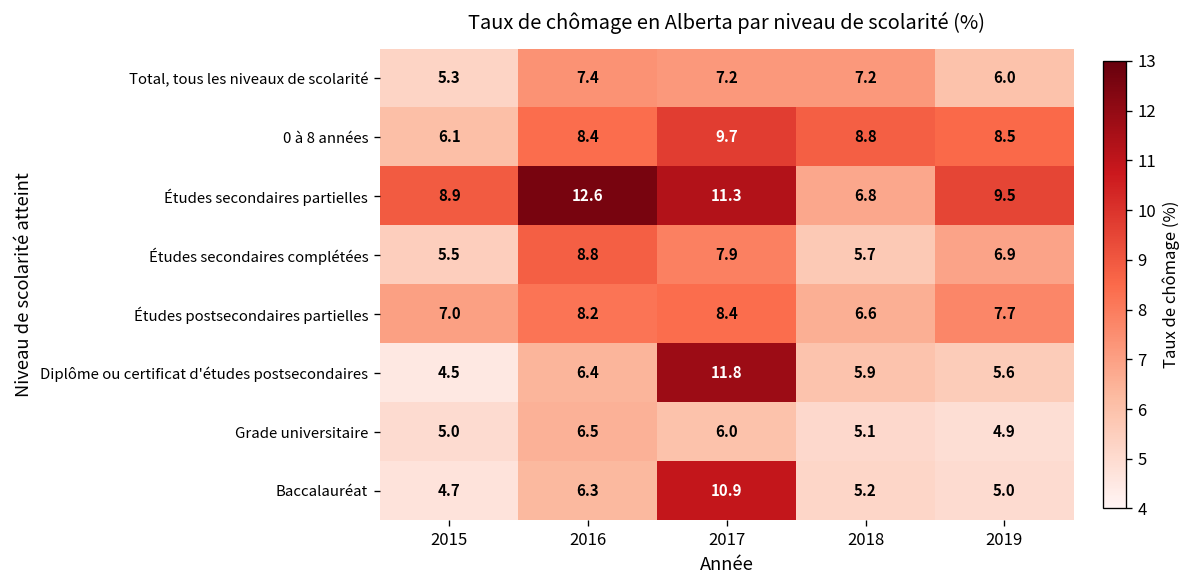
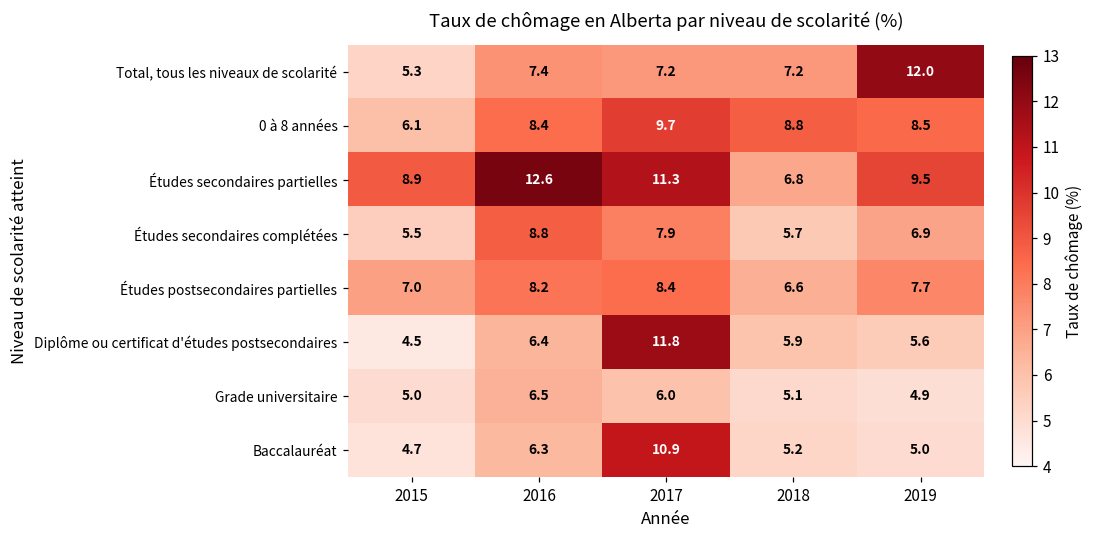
Total, tous les niveaux de scolarité, 2019: 6.0 -> 12.0
